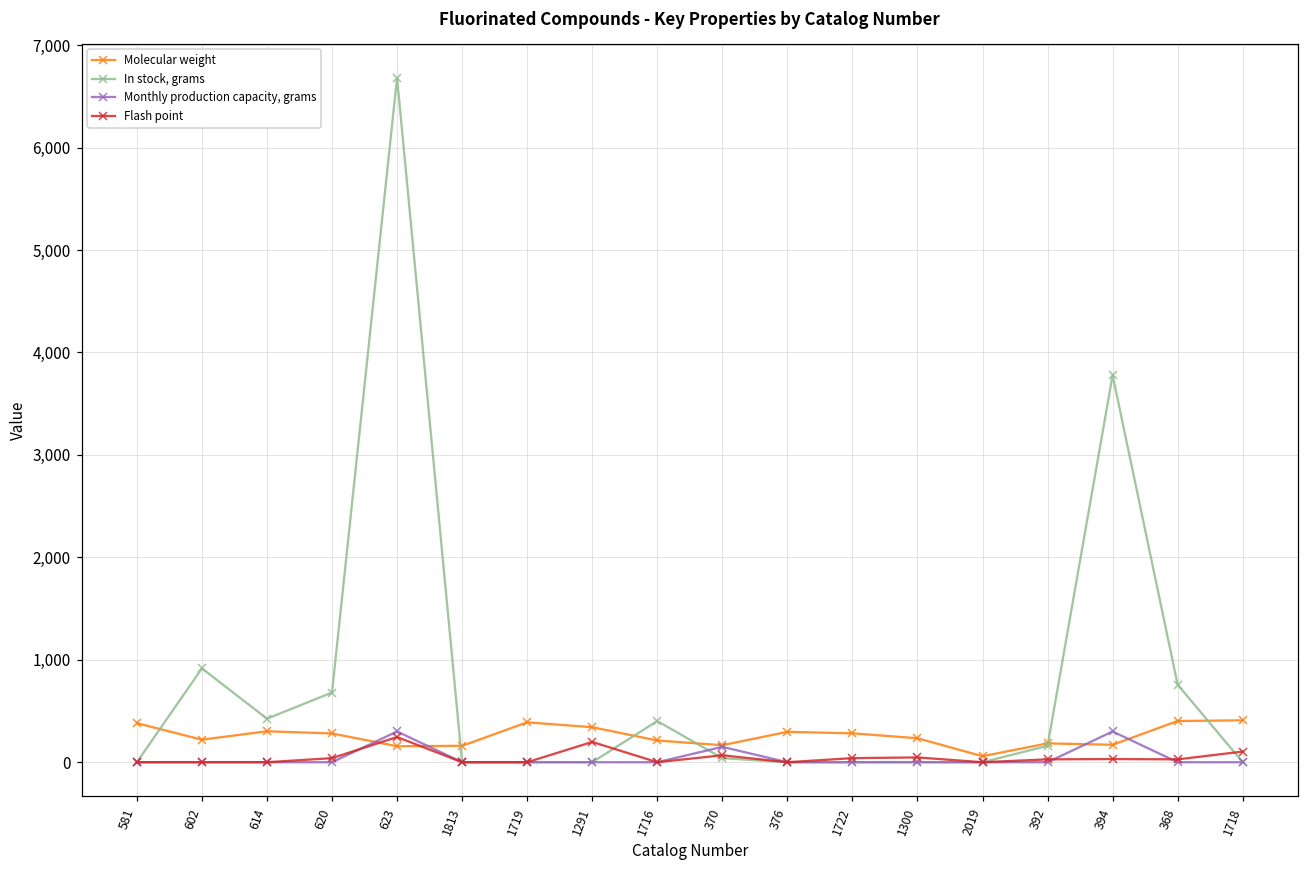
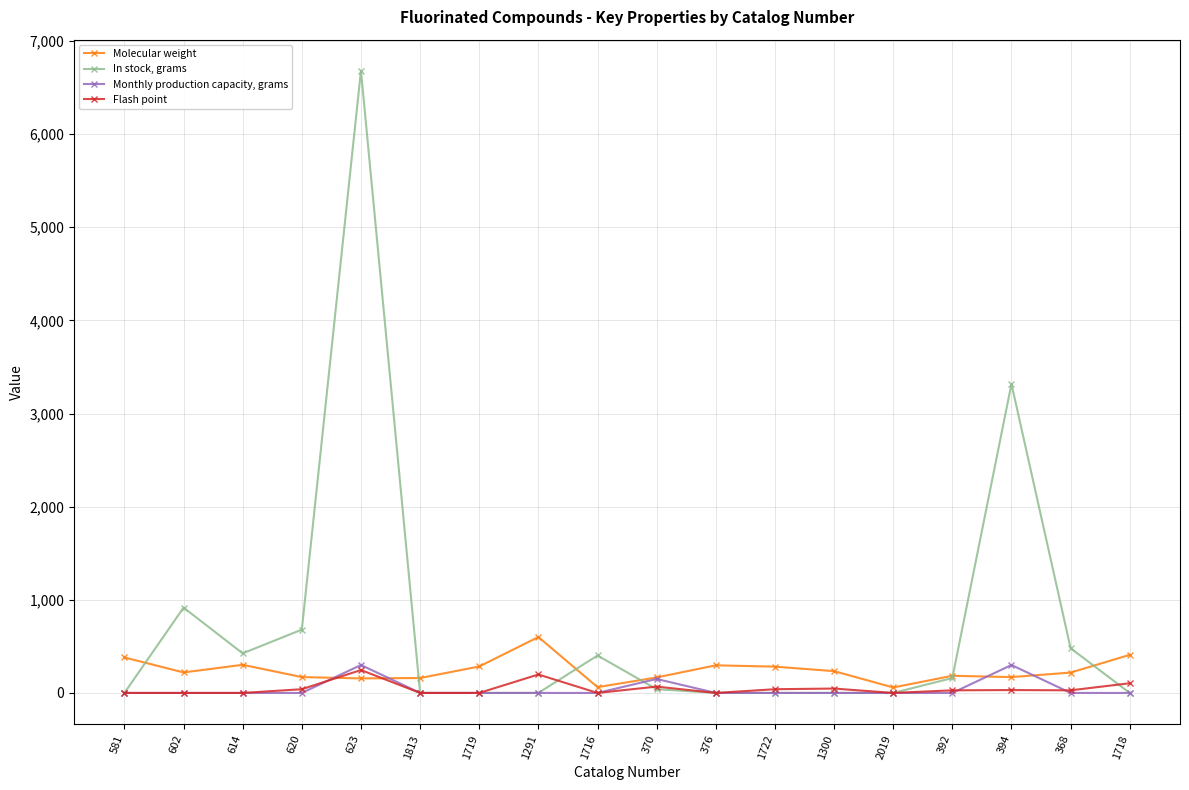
Molecular weight, 620: 300 -> 200
Molecular weight, 1719: 400 -> 300
Molecular weight, 1291: 300 -> 600
Molecular weight, 1716: 200 -> 100
In stock, grams, 394: 3,800 -> 3,300
Molecular weight, 368: 400 -> 200
In stock, grams, 368: 800 -> 500
